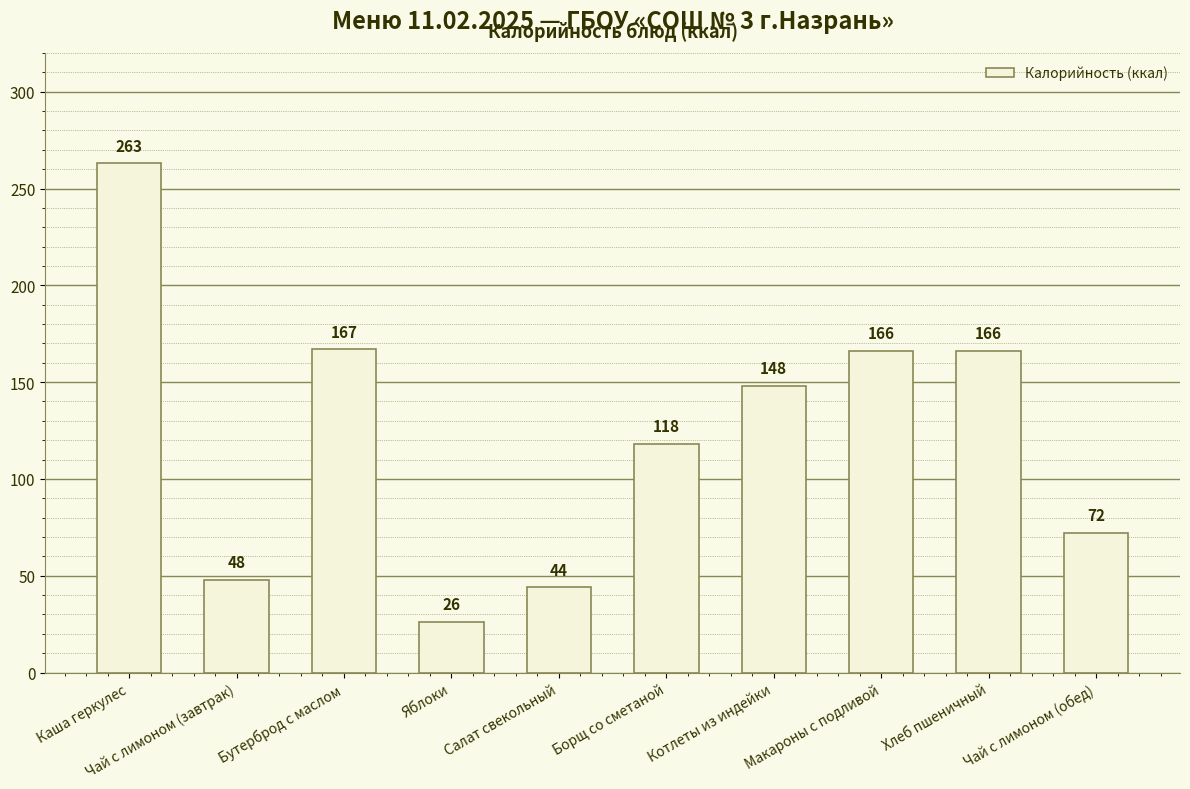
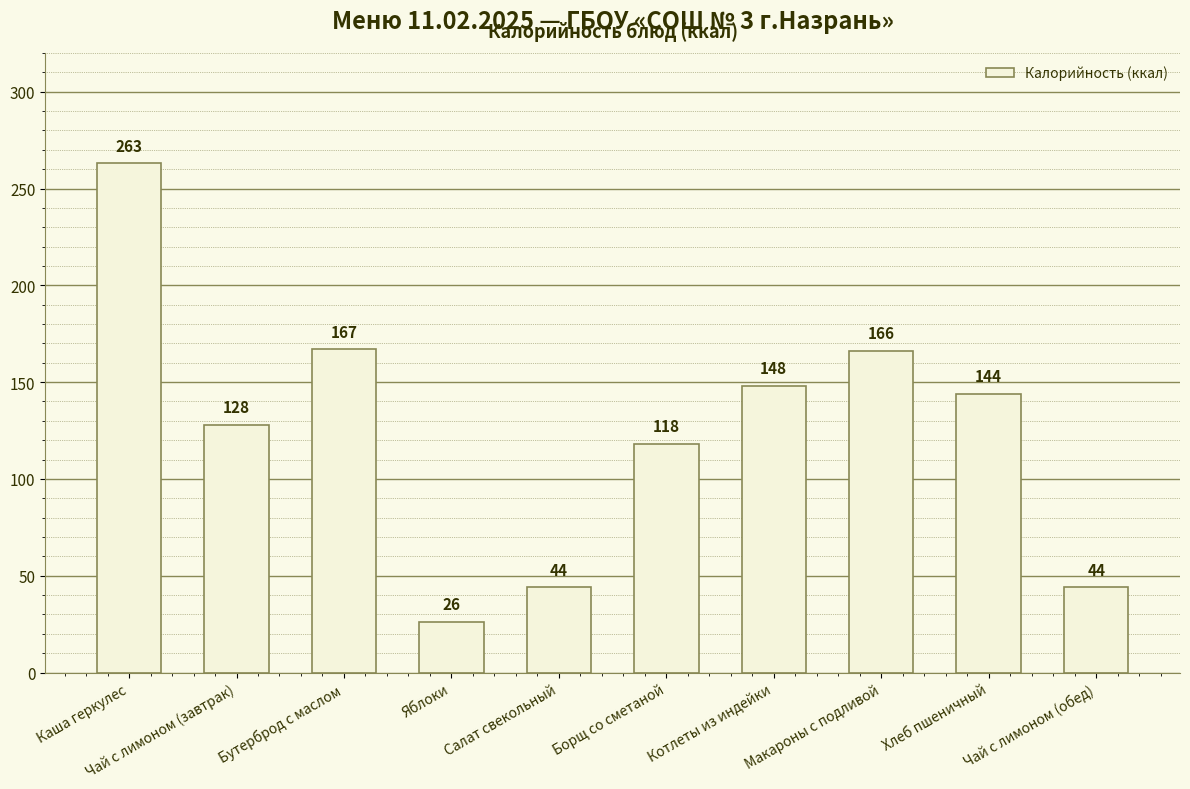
Чай с лимоном (завтрак): 48 -> 128
Хлеб пшеничный: 166 -> 144
Чай с лимоном (обед): 72 -> 44
